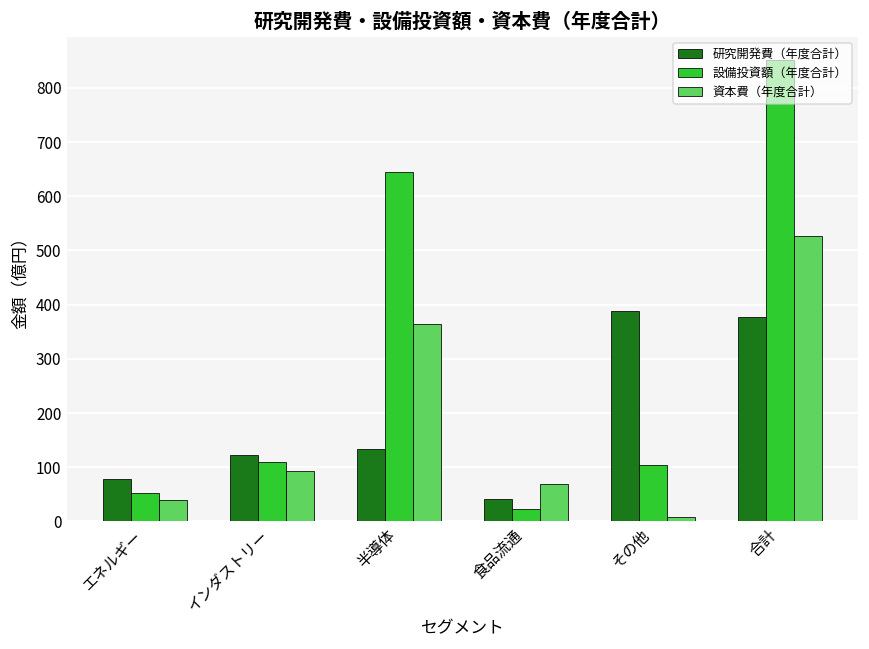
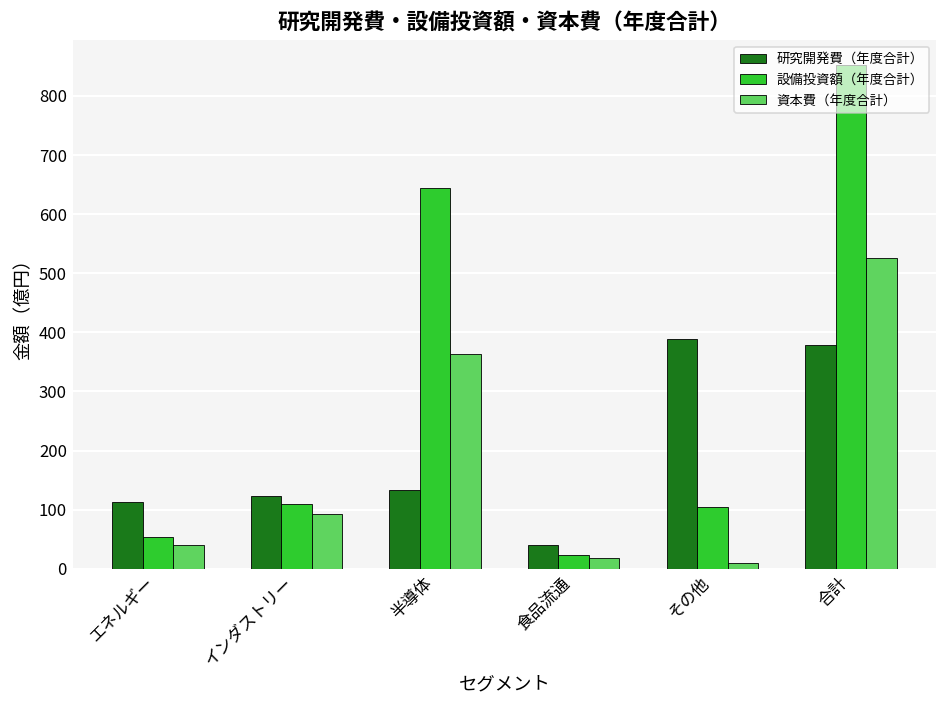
研究開発費（年度合計）, エネルギー: 80 -> 110
資本費（年度合計）, 食品流通: 70 -> 20
